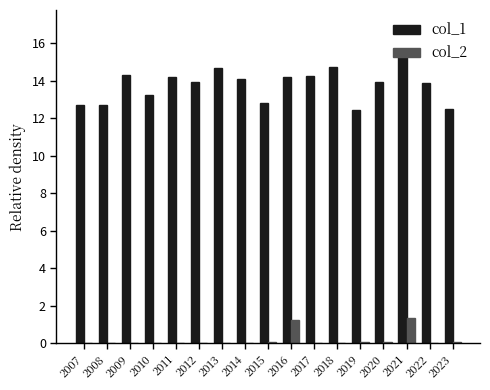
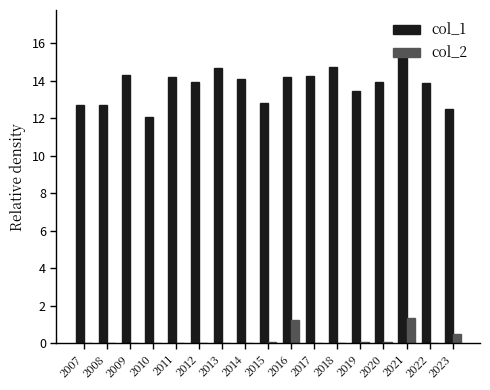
col_1, 2010: 13.3 -> 12.1
col_1, 2019: 12.5 -> 13.5
col_2, 2023: 0.1 -> 0.5
